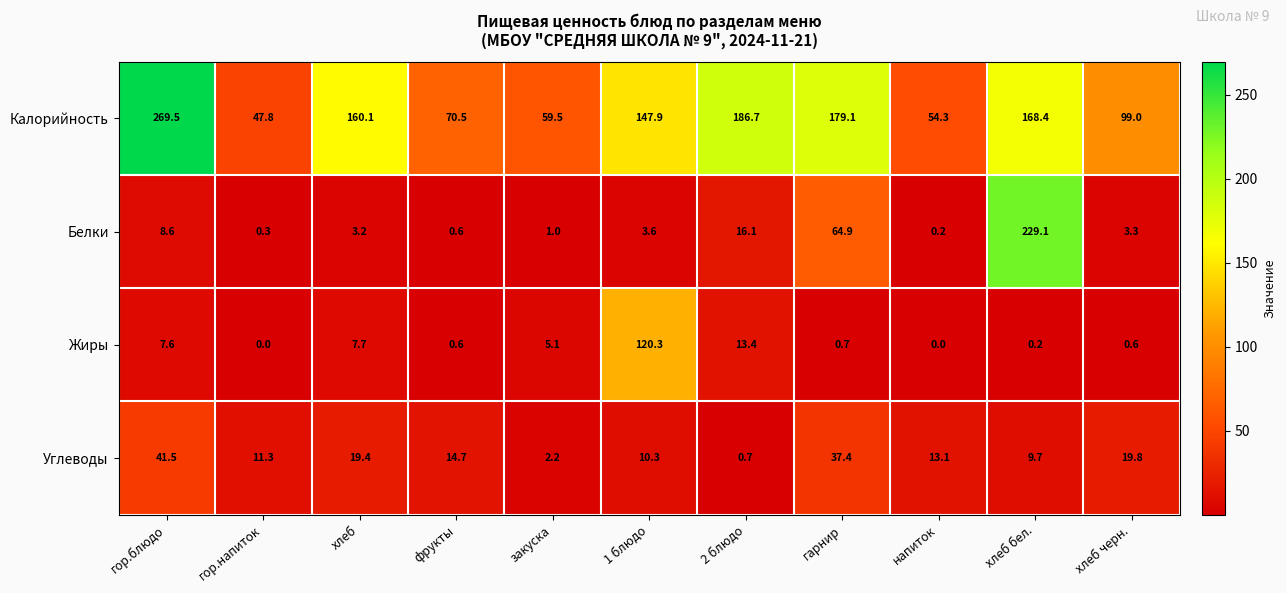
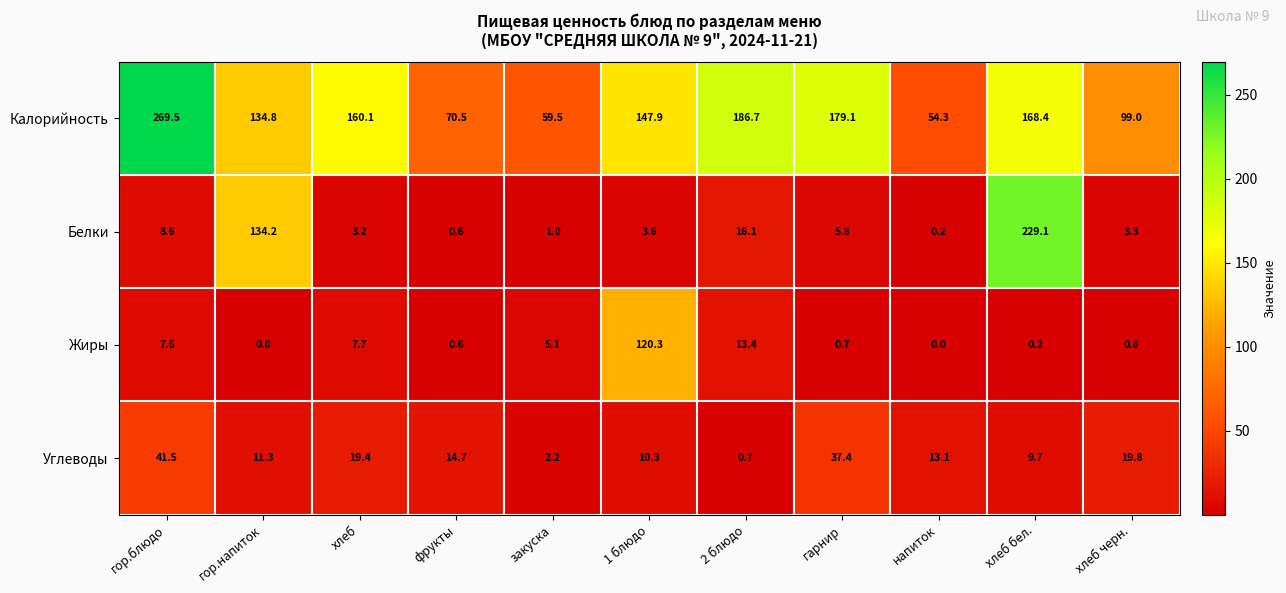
Калорийность, гор.напиток: 47.8 -> 134.8
Белки, гор.напиток: 0.3 -> 134.2
Белки, гарнир: 64.9 -> 5.8
